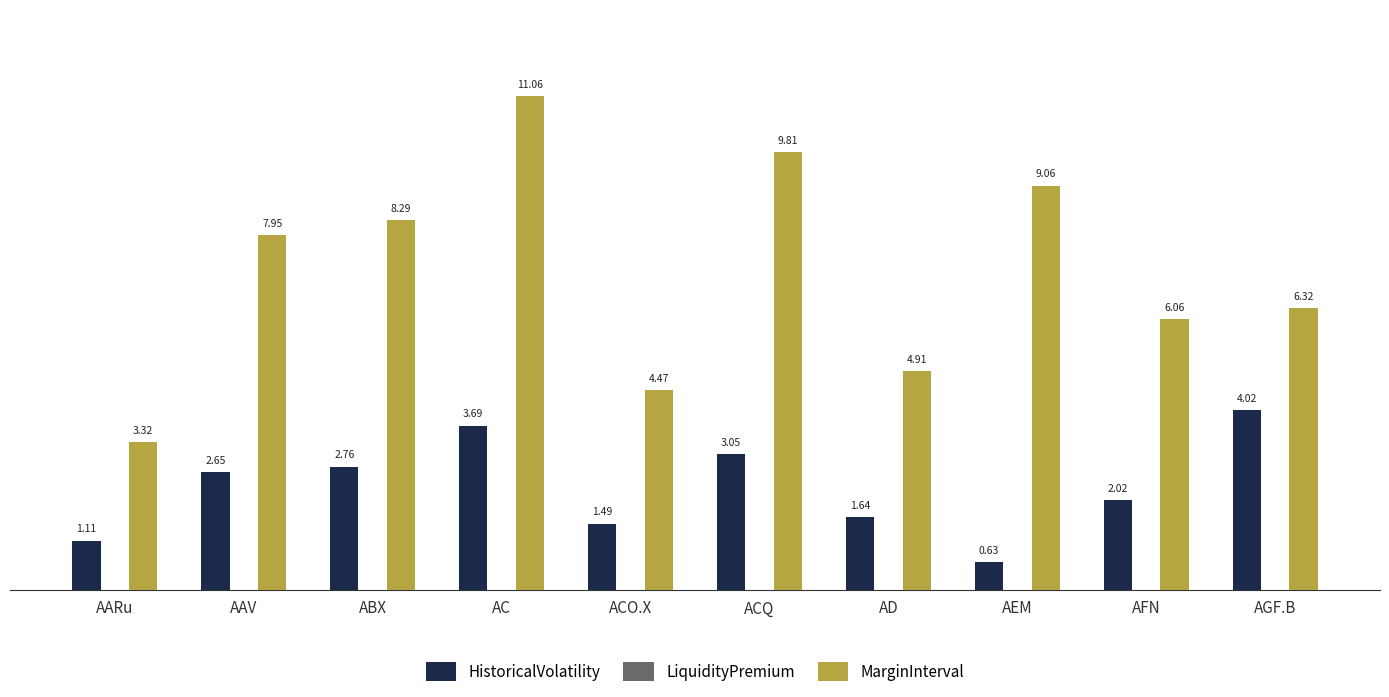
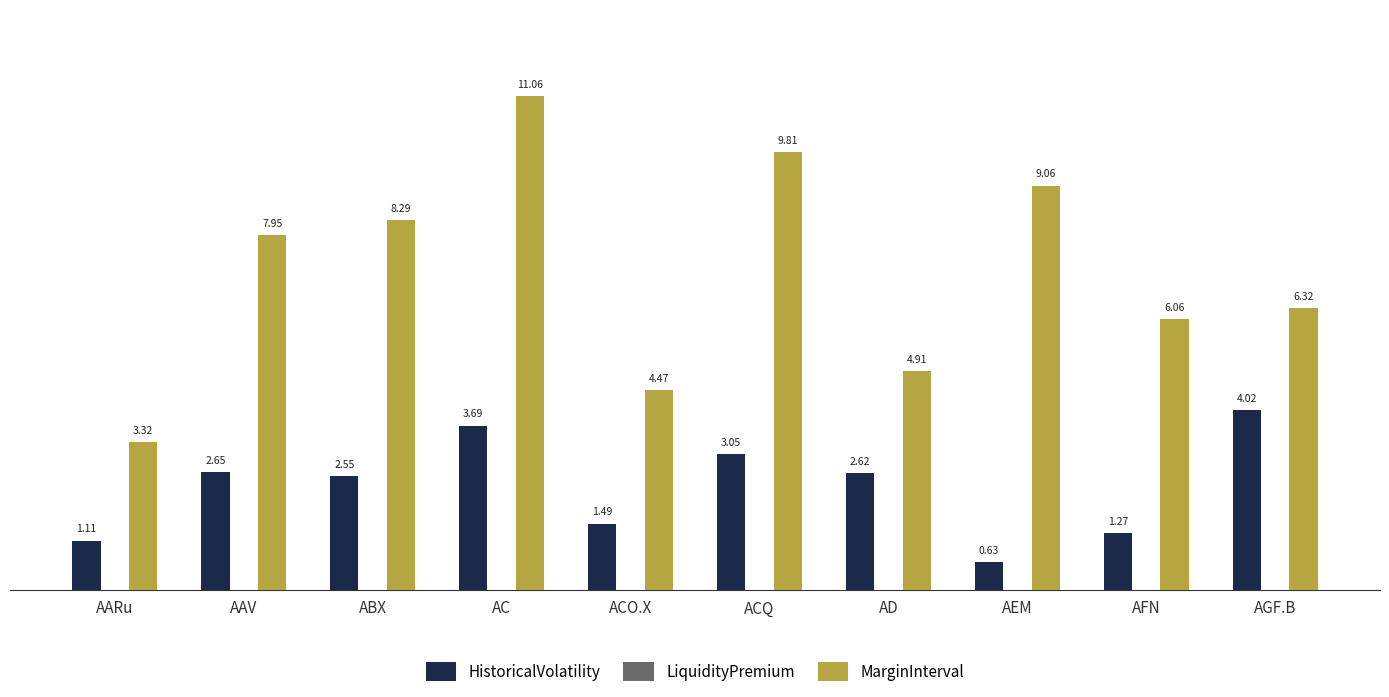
HistoricalVolatility, ABX: 2.76 -> 2.55
HistoricalVolatility, AD: 1.64 -> 2.62
HistoricalVolatility, AFN: 2.02 -> 1.27
